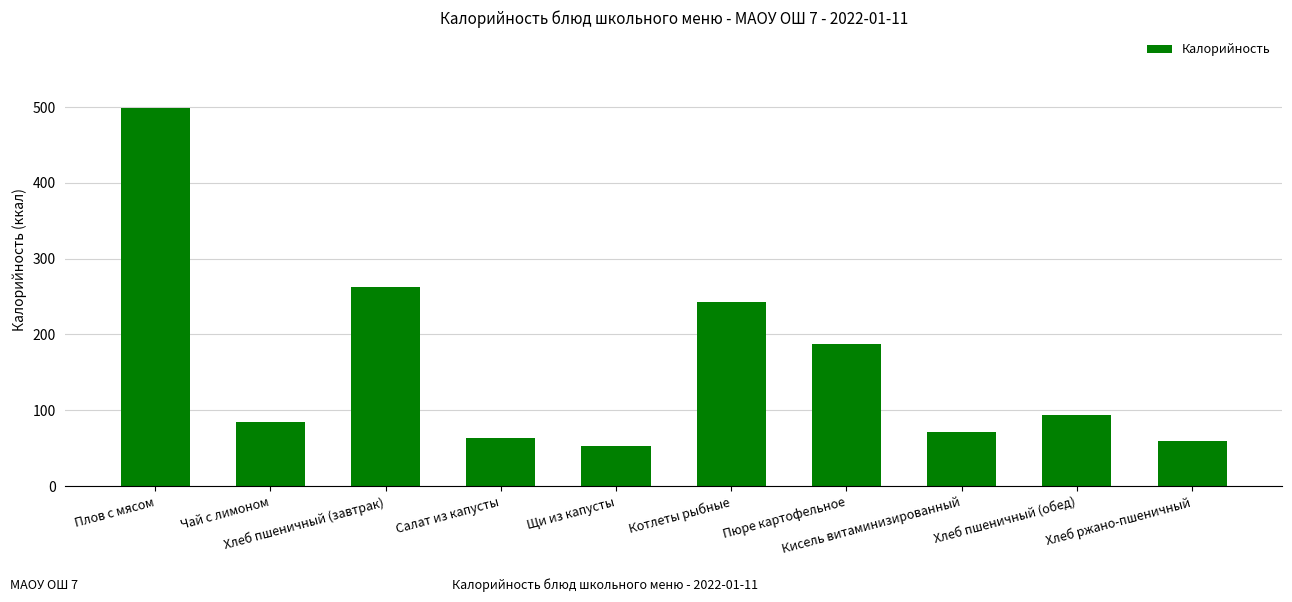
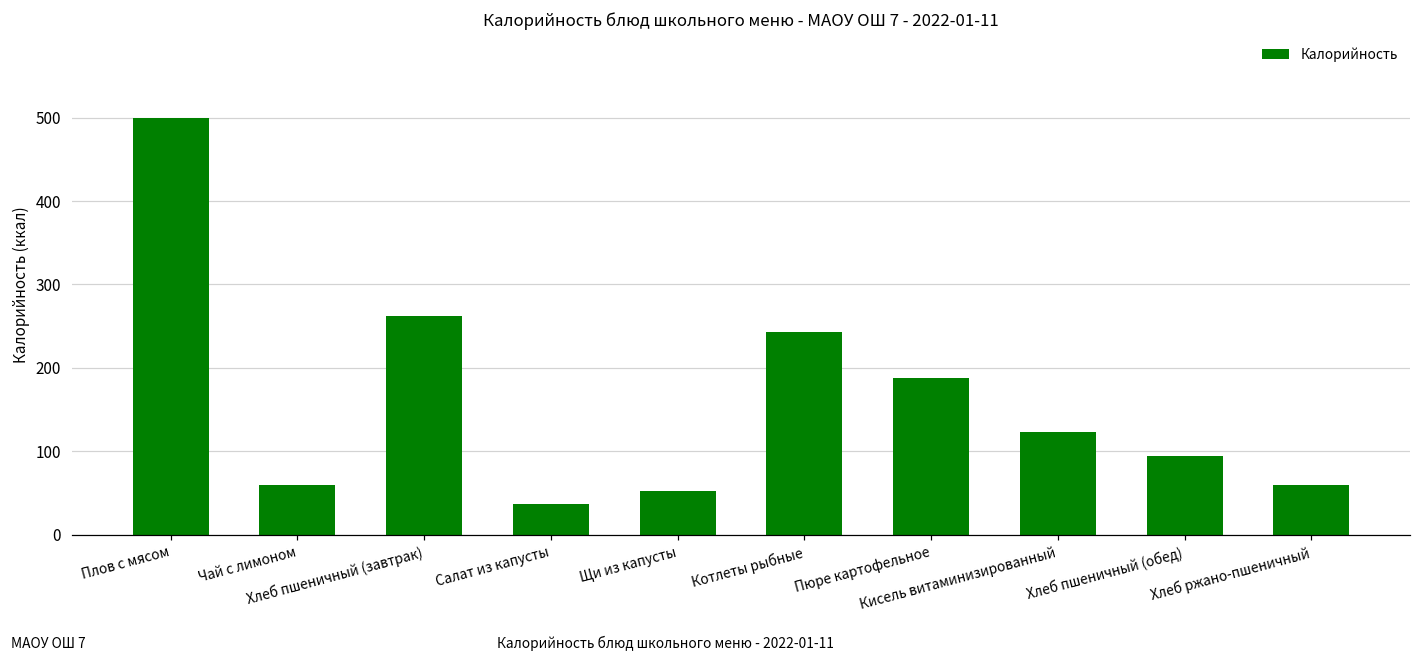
Чай с лимоном: 90 -> 60
Салат из капусты: 60 -> 40
Кисель витаминизированный: 70 -> 120
